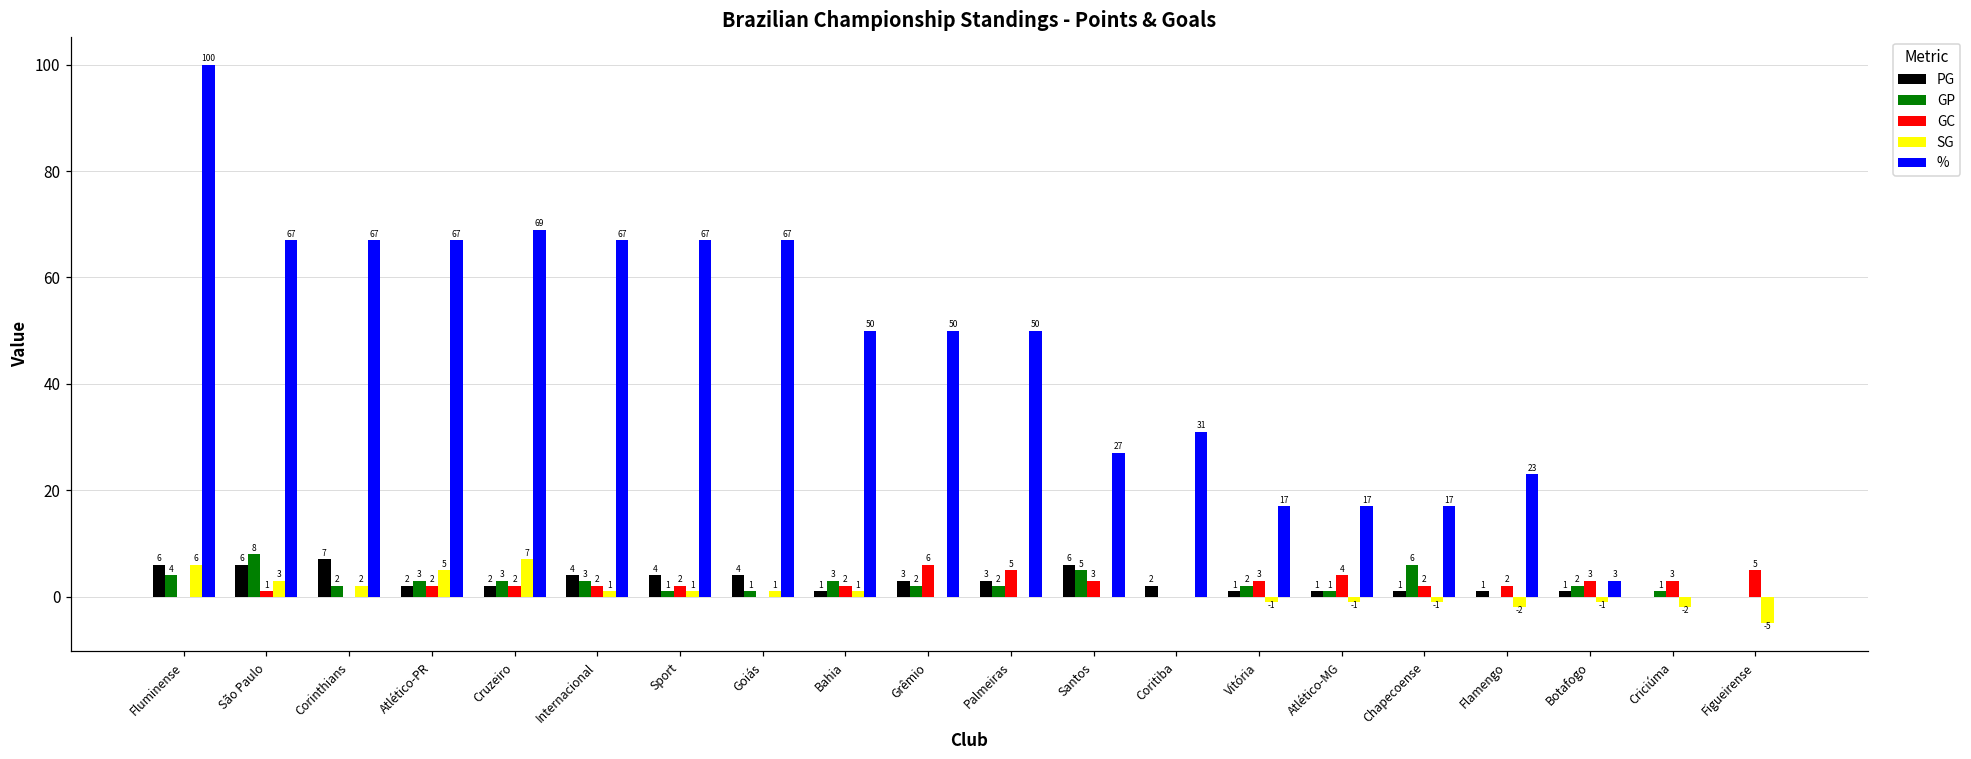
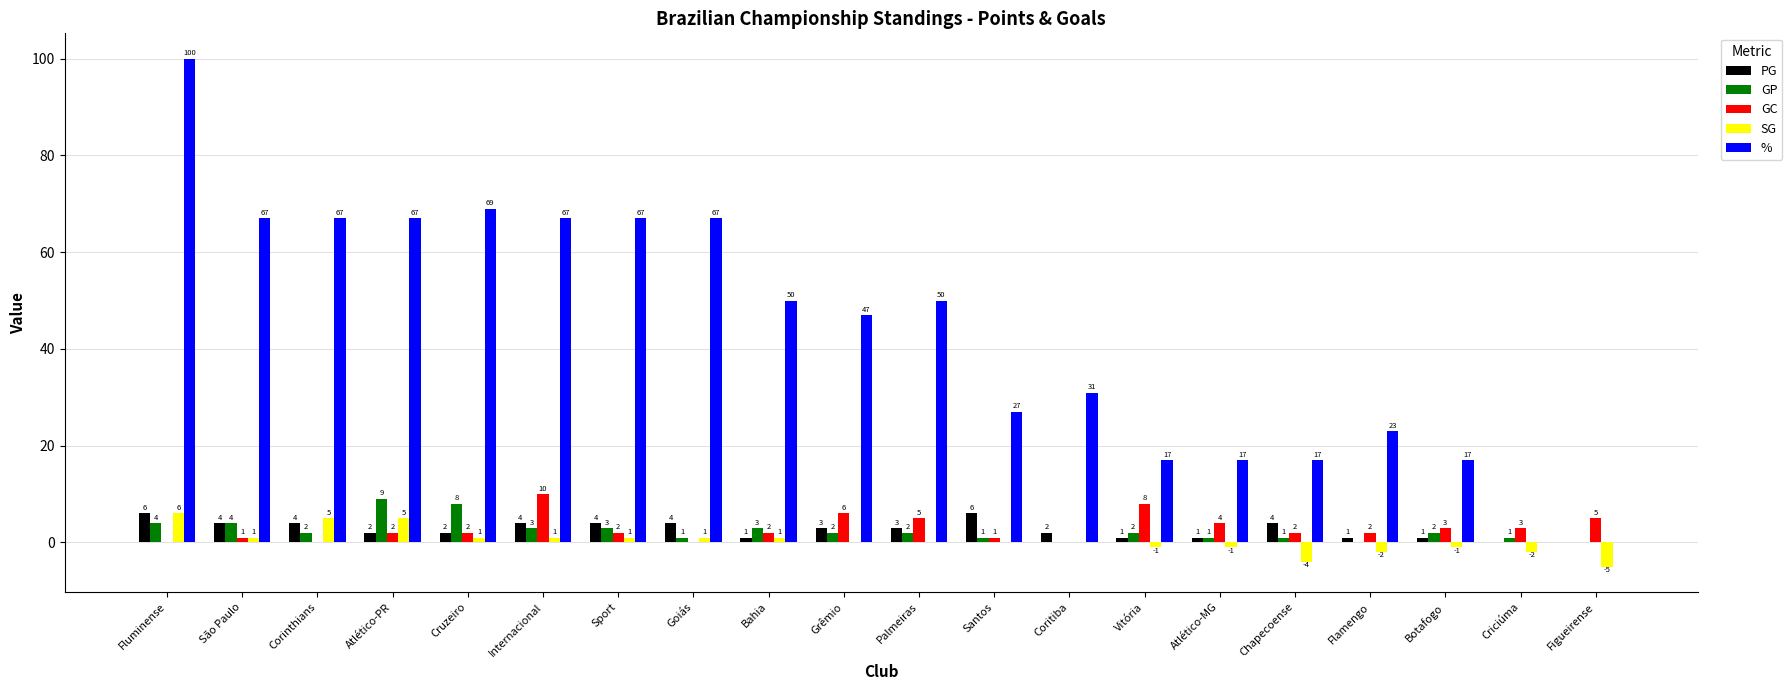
PG, São Paulo: 6 -> 4
GP, São Paulo: 8 -> 4
SG, São Paulo: 3 -> 1
PG, Corinthians: 7 -> 4
SG, Corinthians: 2 -> 5
GP, Atlético-PR: 3 -> 9
GP, Cruzeiro: 3 -> 8
SG, Cruzeiro: 7 -> 1
GC, Internacional: 2 -> 10
GP, Sport: 1 -> 3
%, Grêmio: 50 -> 47
GP, Santos: 5 -> 1
GC, Santos: 3 -> 1
GC, Vitória: 3 -> 8
PG, Chapecoense: 1 -> 4
GP, Chapecoense: 6 -> 1
SG, Chapecoense: -1 -> -4
%, Botafogo: 3 -> 17
